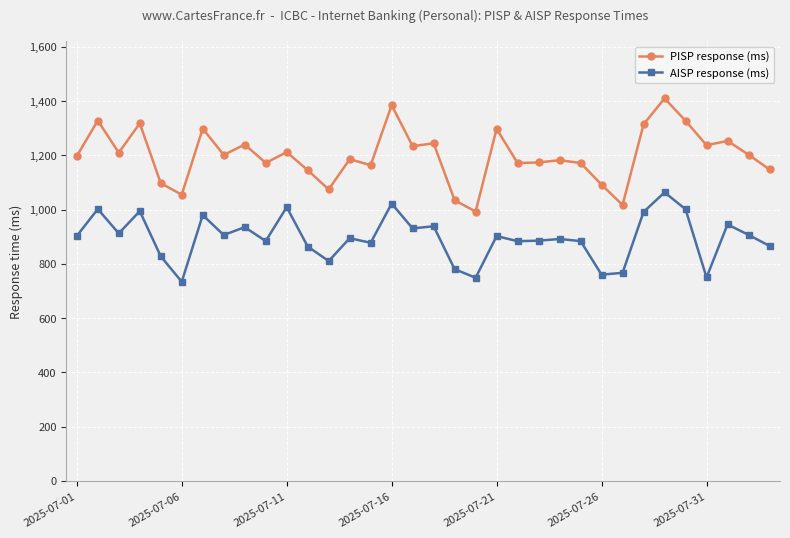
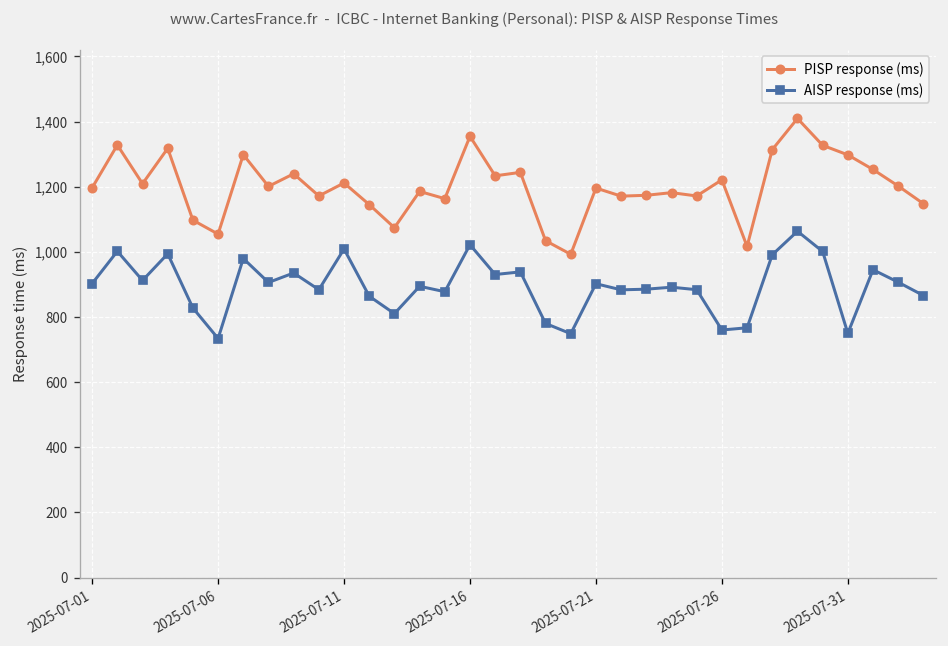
PISP response (ms), 2025-07-16: 1,380 -> 1,350
PISP response (ms), 2025-07-21: 1,300 -> 1,200
PISP response (ms), 2025-07-26: 1,090 -> 1,220
PISP response (ms), 2025-07-31: 1,240 -> 1,300
